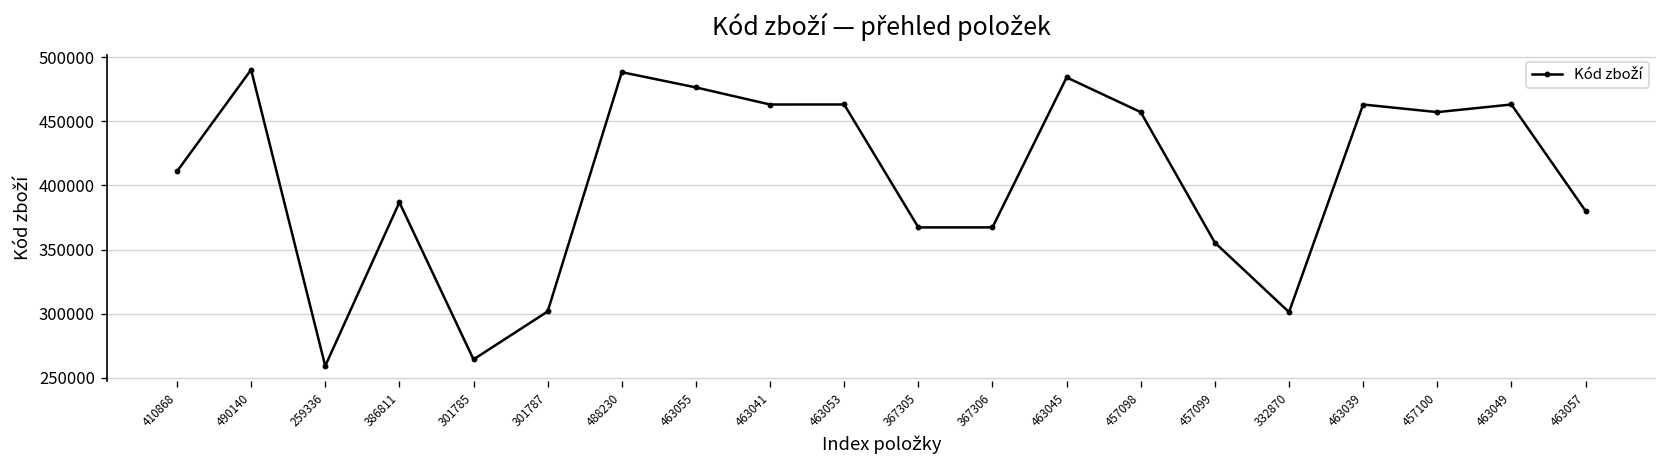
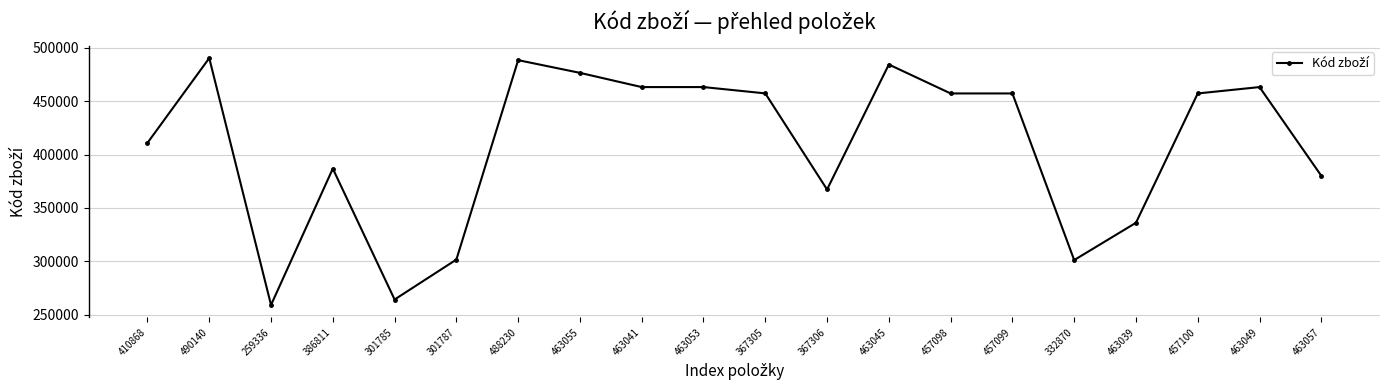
367305: 367000 -> 457000
457099: 355000 -> 457000
463039: 463000 -> 336000
